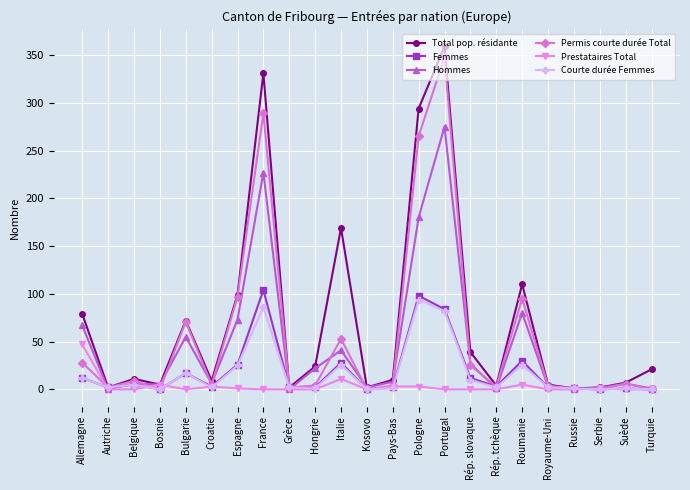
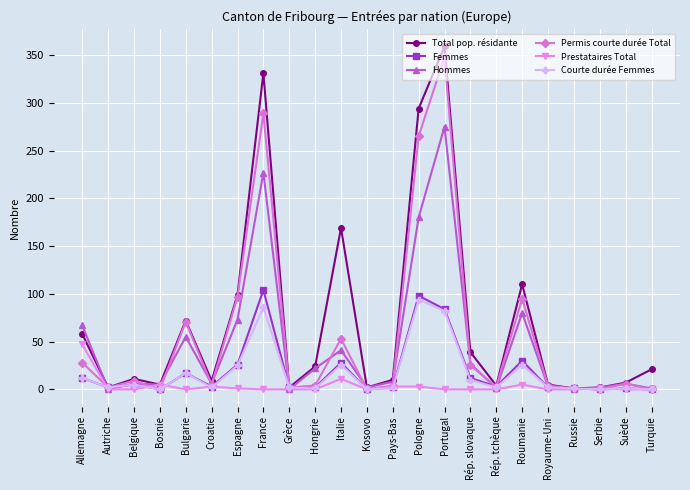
Total pop. résidante, Allemagne: 80 -> 60
